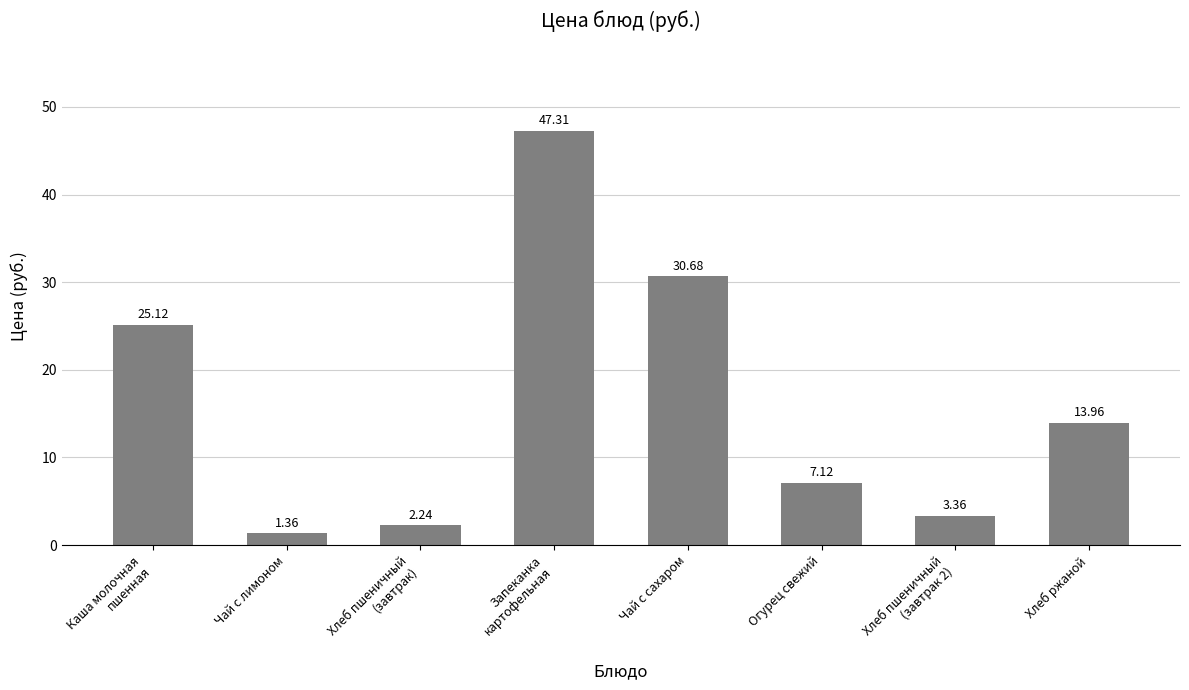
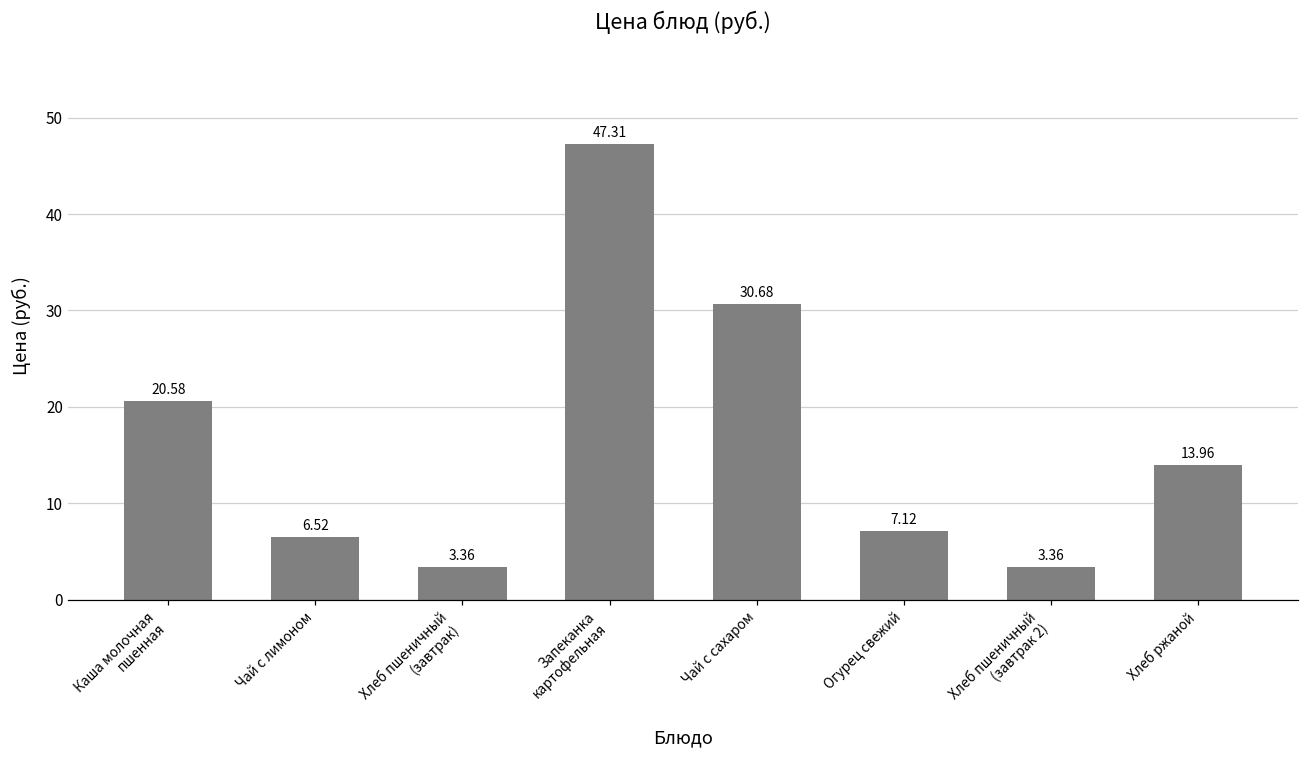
Каша молочная пшенная: 25.12 -> 20.58
Чай с лимоном: 1.36 -> 6.52
Хлеб пшеничный (завтрак): 2.24 -> 3.36
